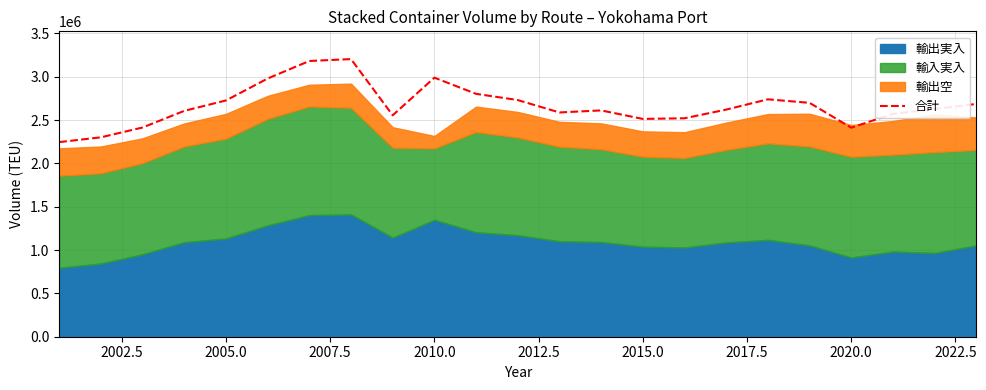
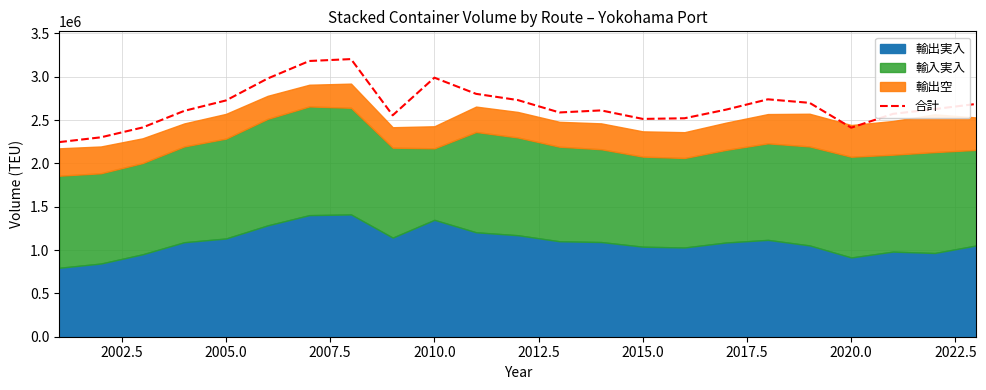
輸出空, 2010.0: 100000 -> 300000
